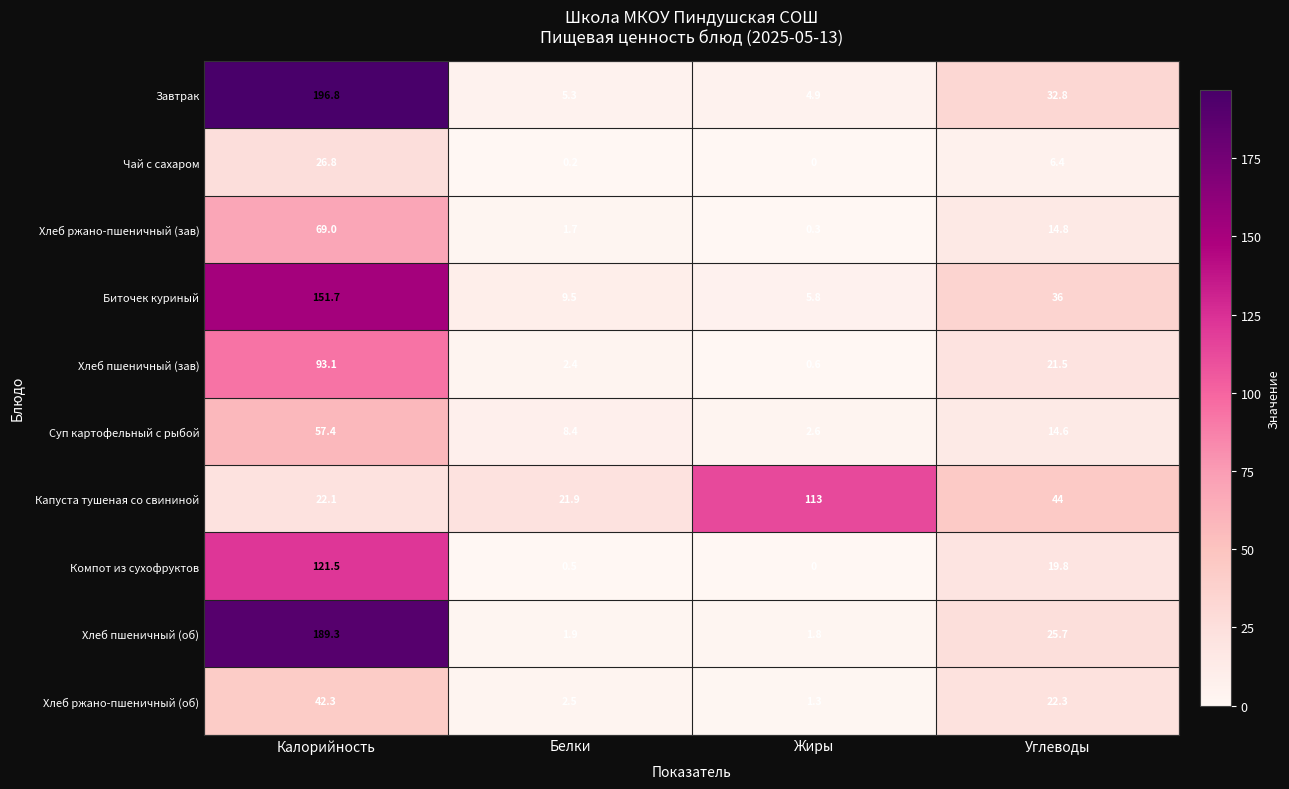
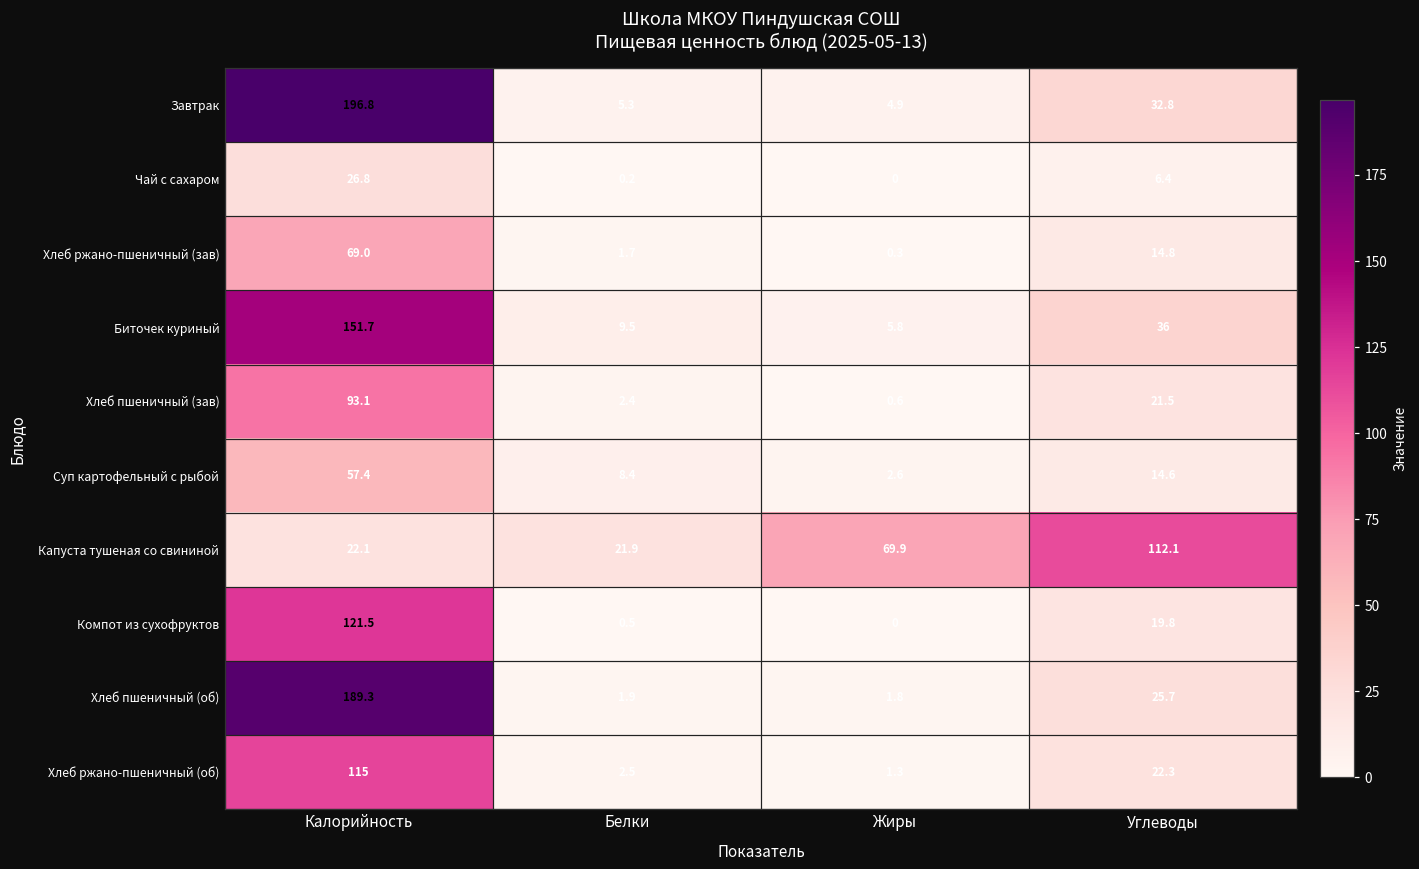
Капуста тушеная со свининой, Жиры: 113 -> 69.9
Капуста тушеная со свининой, Углеводы: 44 -> 112.1
Хлеб ржано-пшеничный (об), Калорийность: 42.3 -> 115
